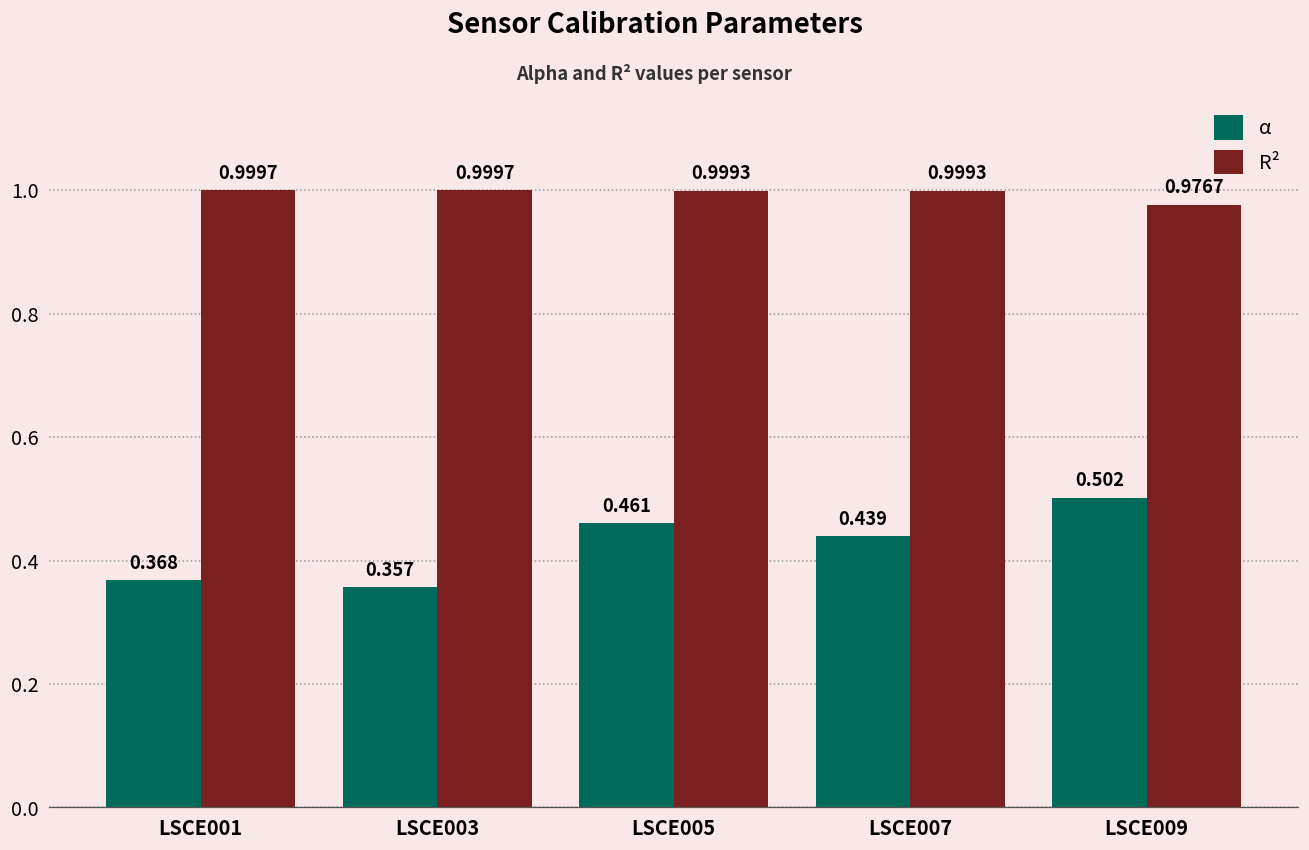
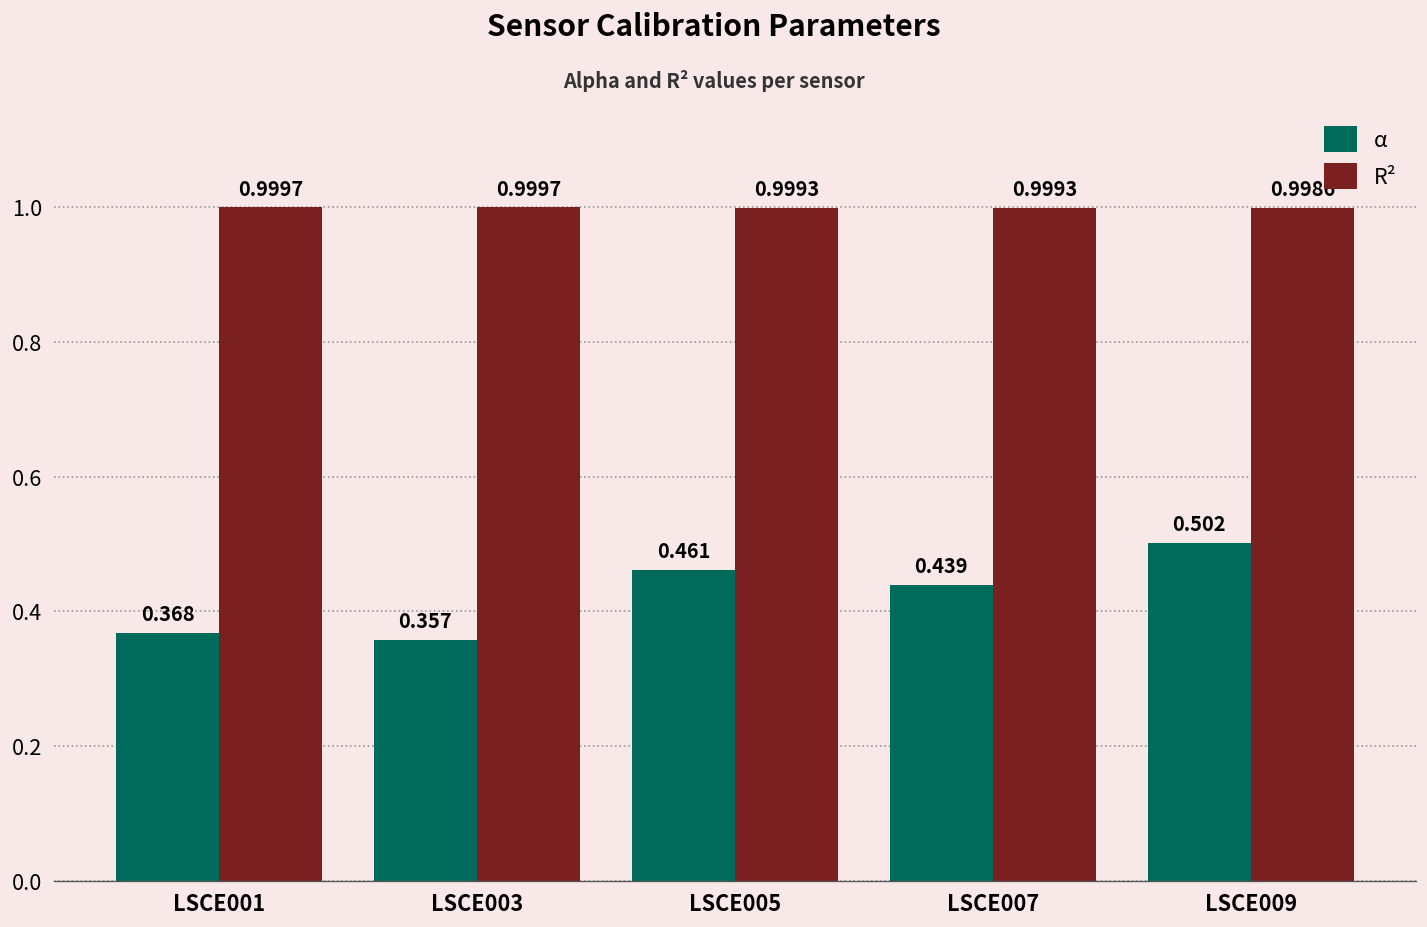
R², LSCE009: 0.9767 -> 0.9986
